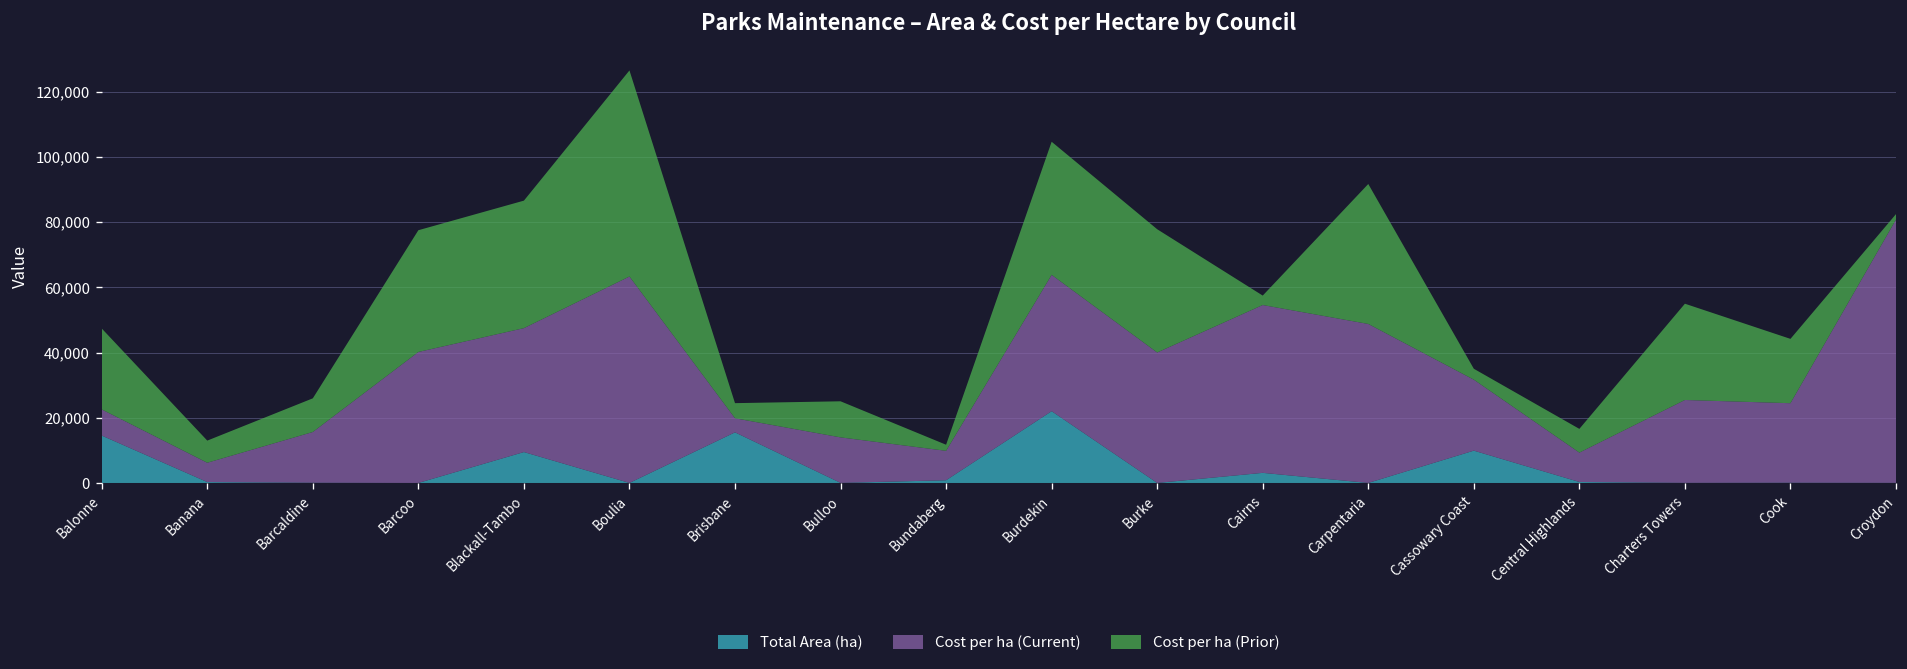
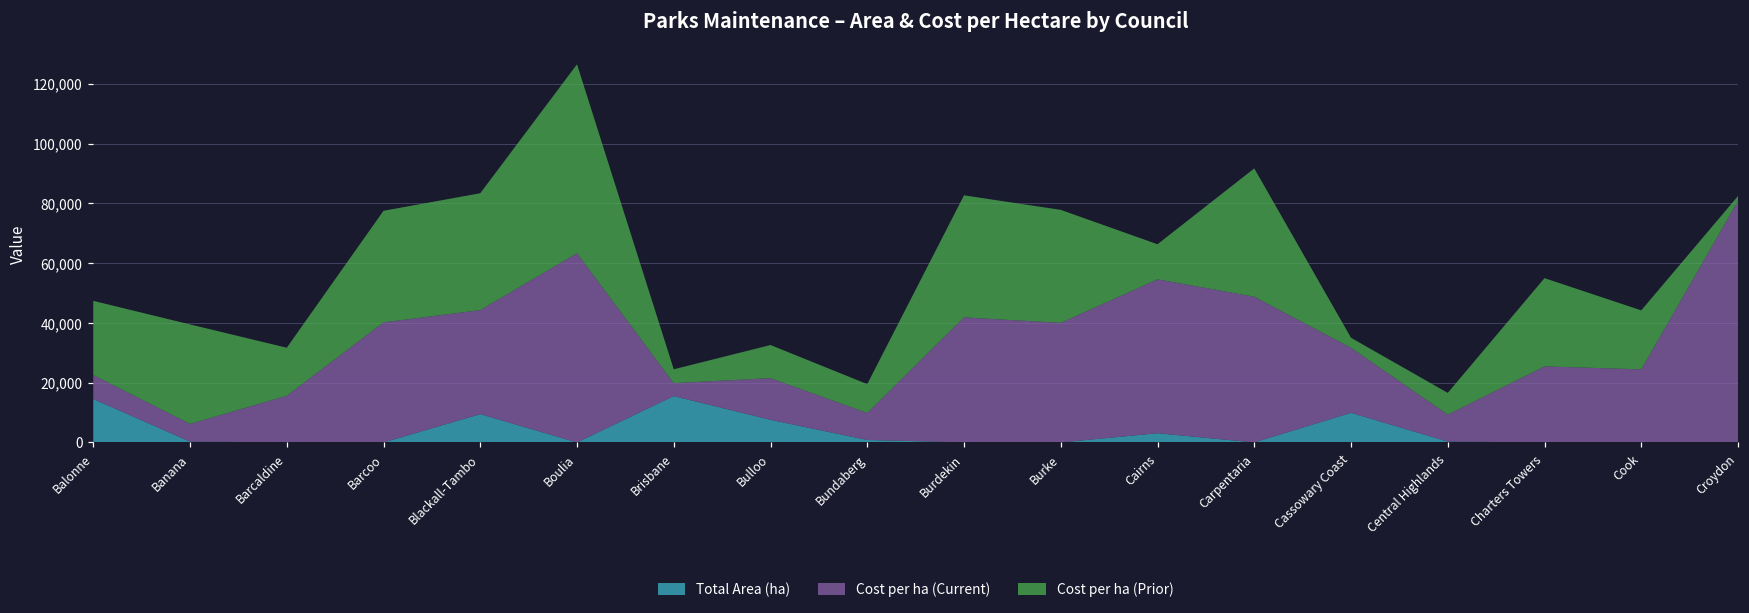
Cost per ha (Prior), Banana: 7,000 -> 33,000
Cost per ha (Prior), Barcaldine: 10,000 -> 16,000
Cost per ha (Current), Blackall-Tambo: 38,000 -> 35,000
Total Area (ha), Bulloo: 0 -> 8,000
Cost per ha (Prior), Bundaberg: 2,000 -> 10,000
Total Area (ha), Burdekin: 22,000 -> 0
Cost per ha (Prior), Cairns: 3,000 -> 12,000
